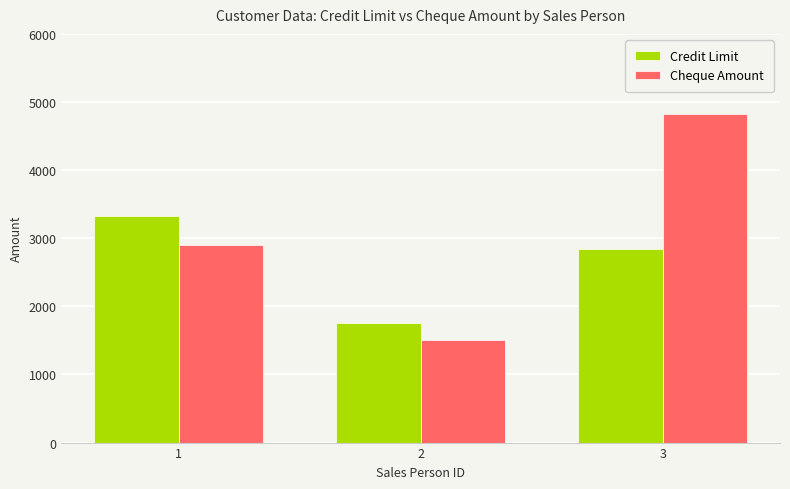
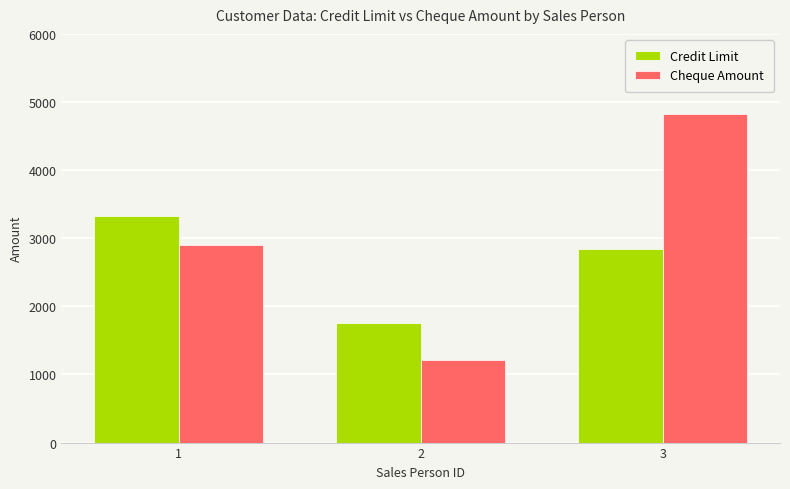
Cheque Amount, 2: 1500 -> 1200
